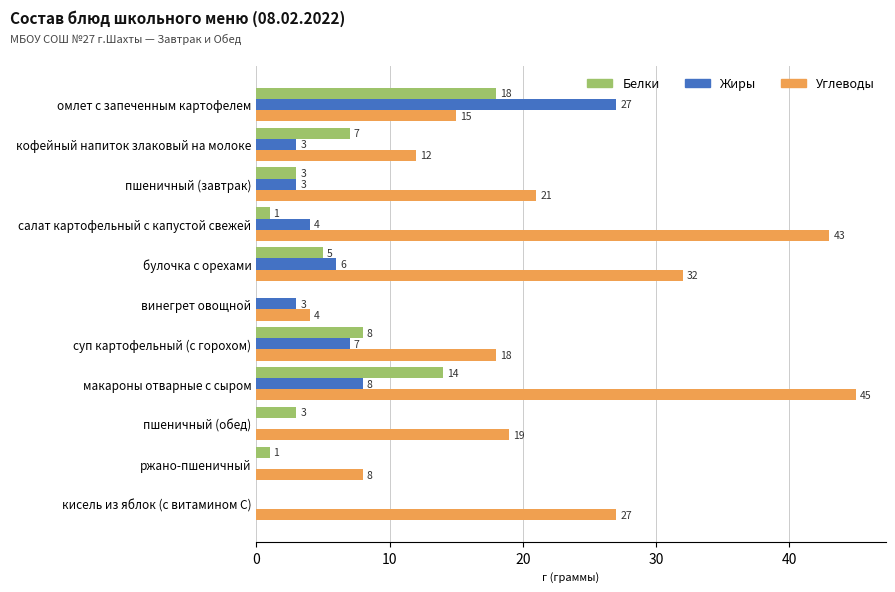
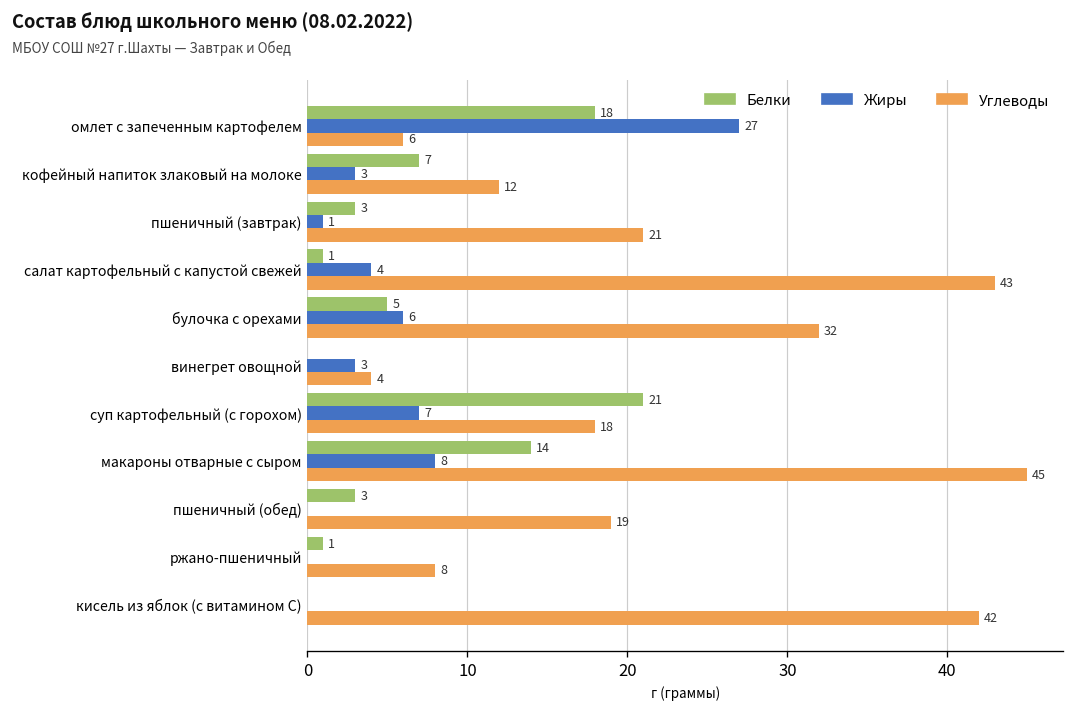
Углеводы, омлет с запеченным картофелем: 15 -> 6
Жиры, пшеничный (завтрак): 3 -> 1
Белки, суп картофельный (с горохом): 8 -> 21
Углеводы, кисель из яблок (с витамином С): 27 -> 42
